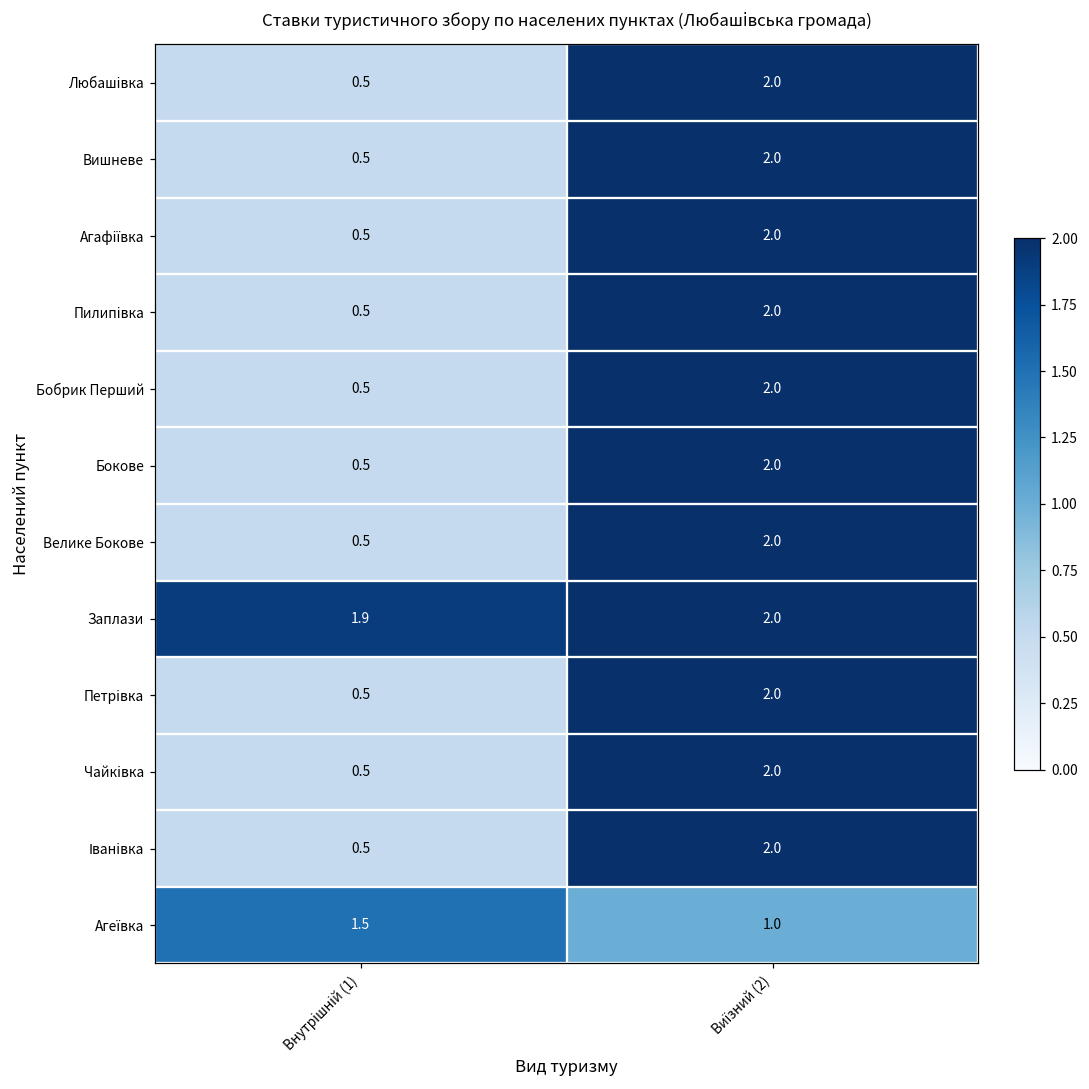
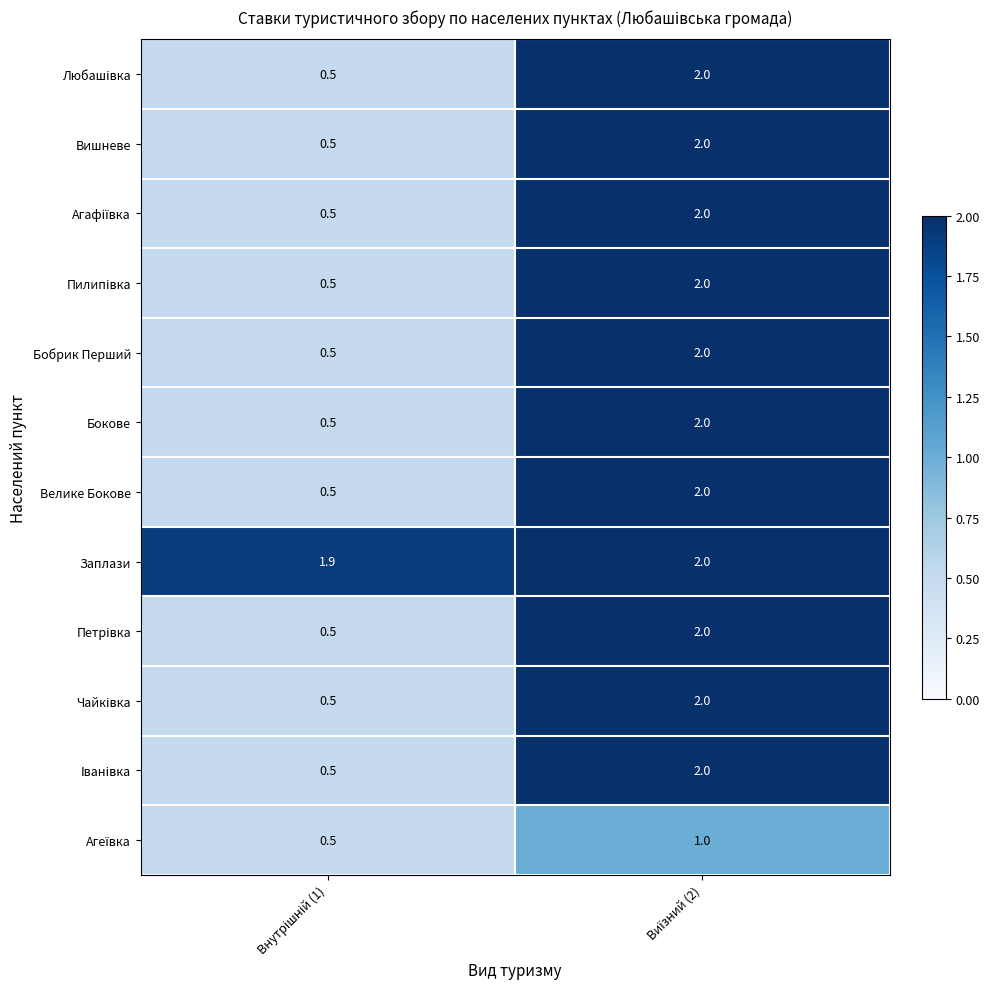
Агеївка, Внутрішній (1): 1.5 -> 0.5
